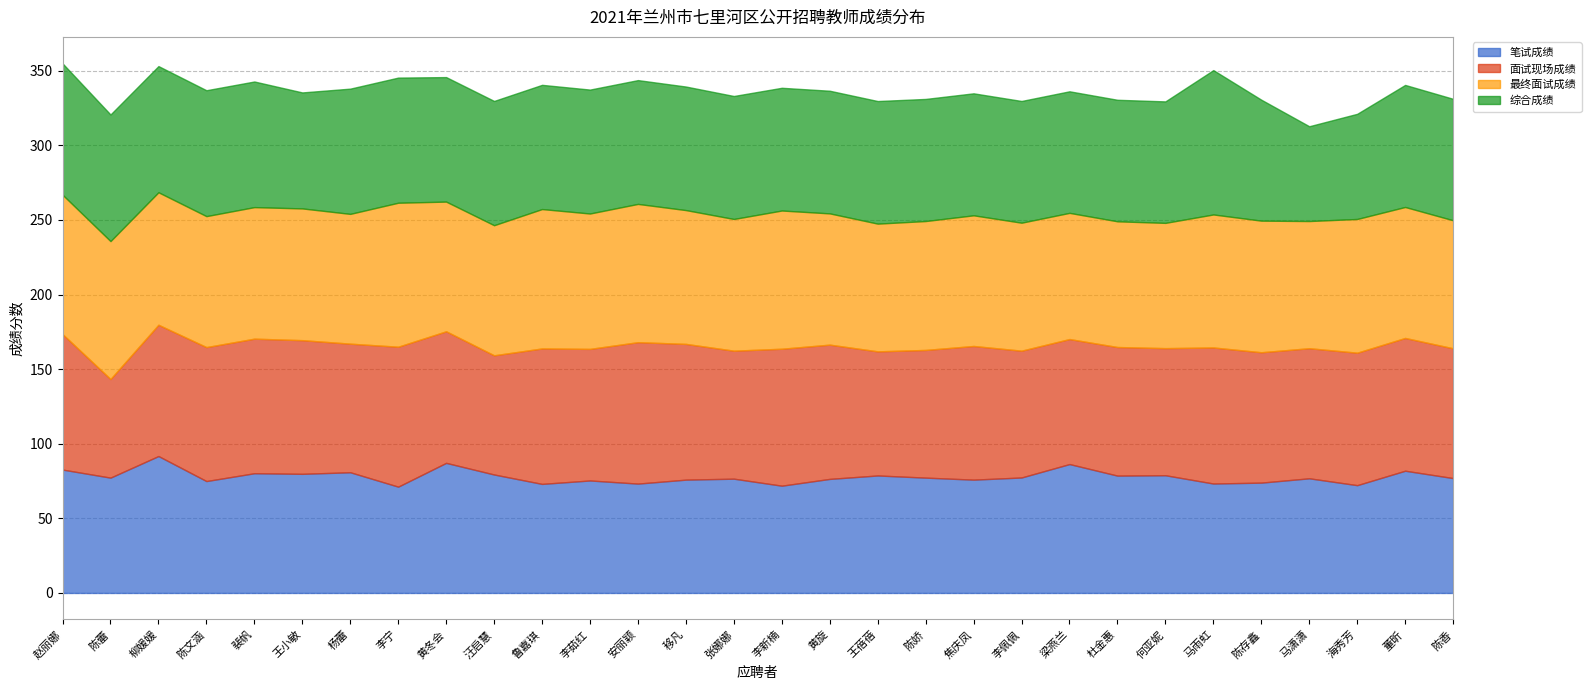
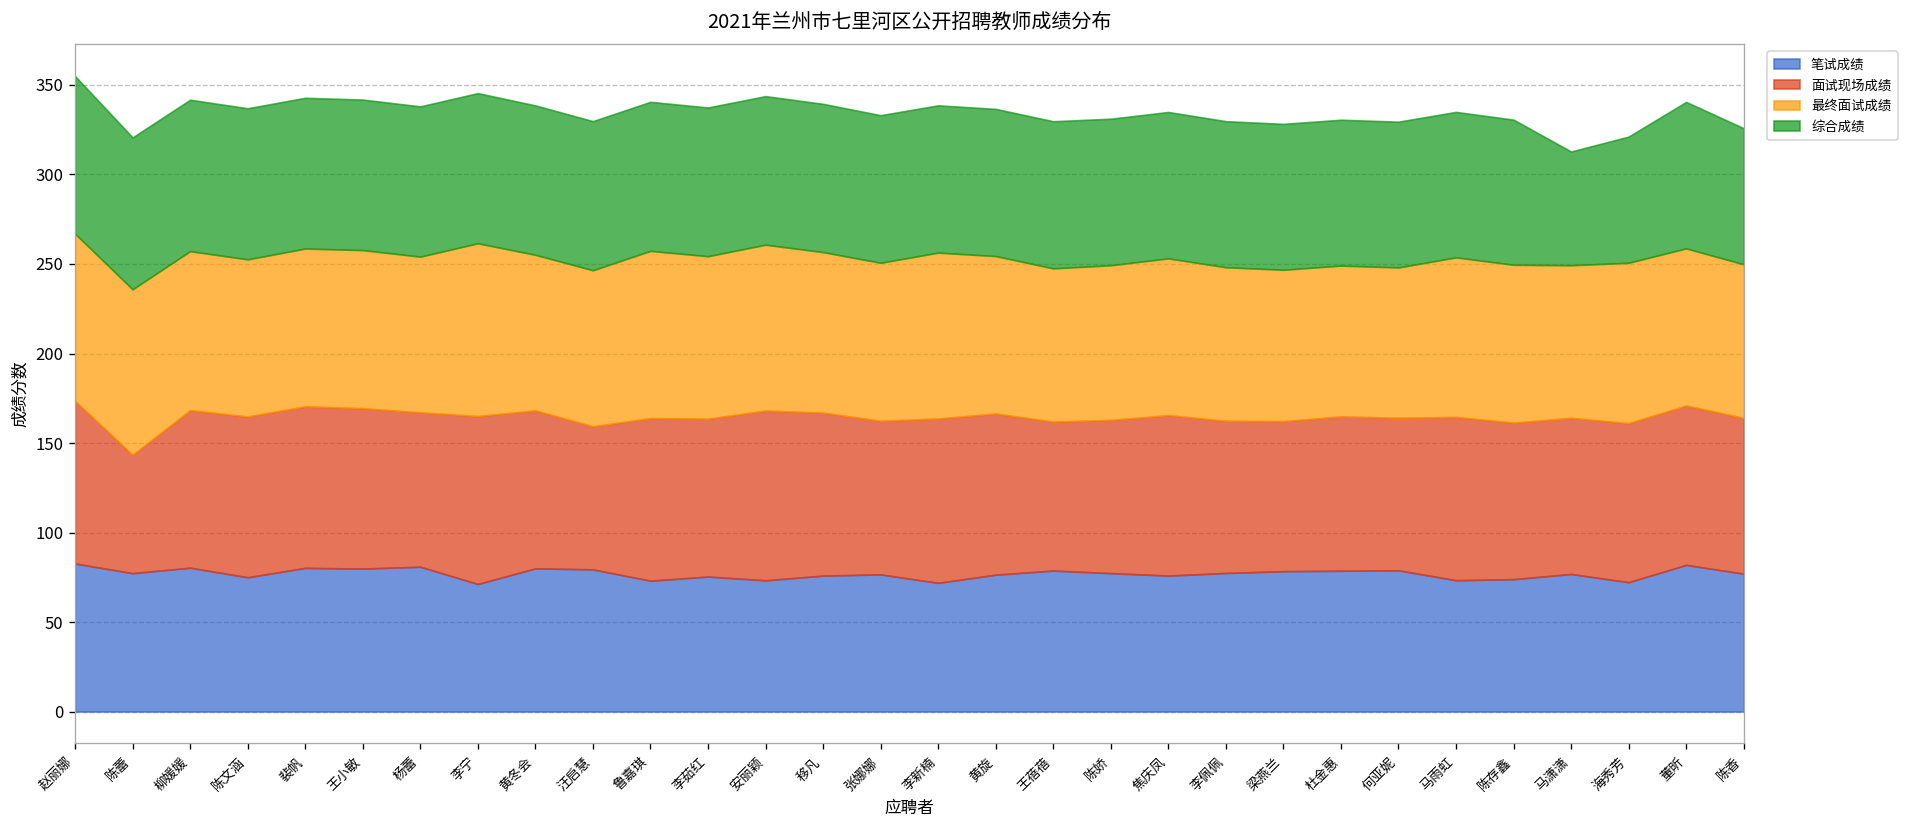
笔试成绩, 柳媛媛: 92 -> 80
综合成绩, 王小敏: 78 -> 84
笔试成绩, 黄冬会: 87 -> 80
笔试成绩, 梁燕兰: 86 -> 78
综合成绩, 马雨虹: 97 -> 81
综合成绩, 陈香: 81 -> 76
